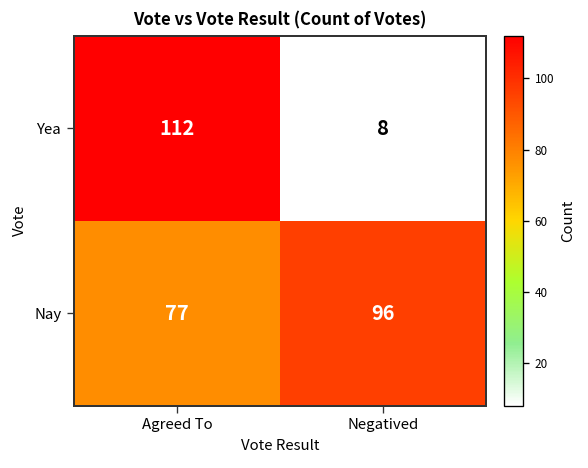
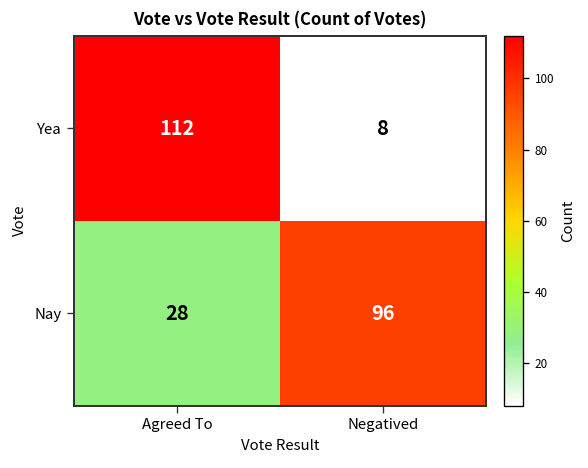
Nay, Agreed To: 77 -> 28
